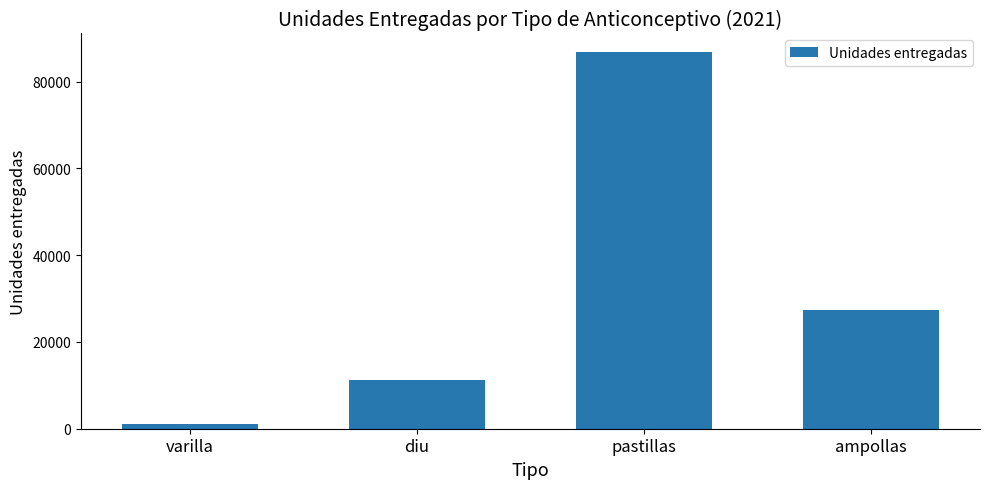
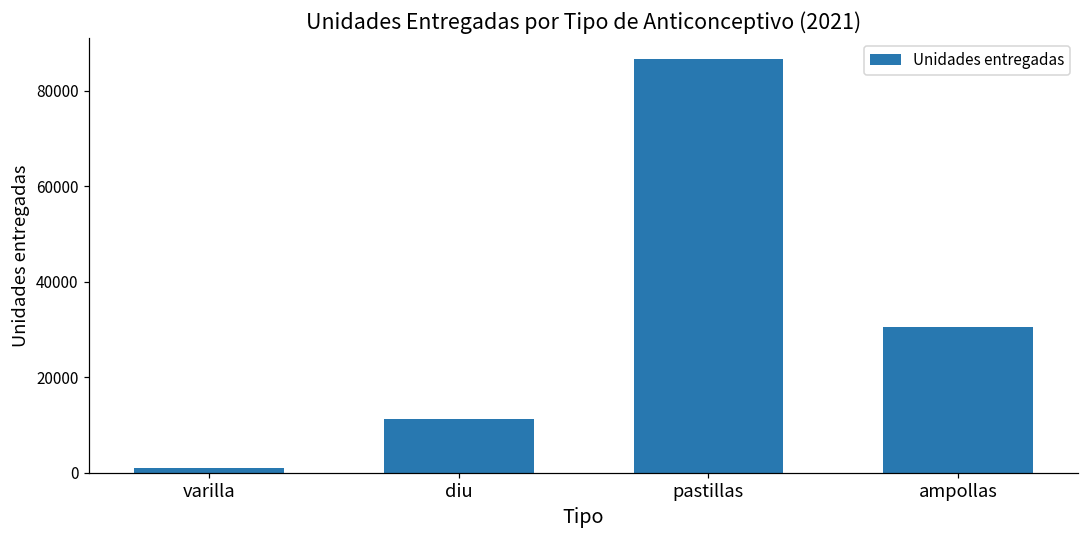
ampollas: 27000 -> 31000
